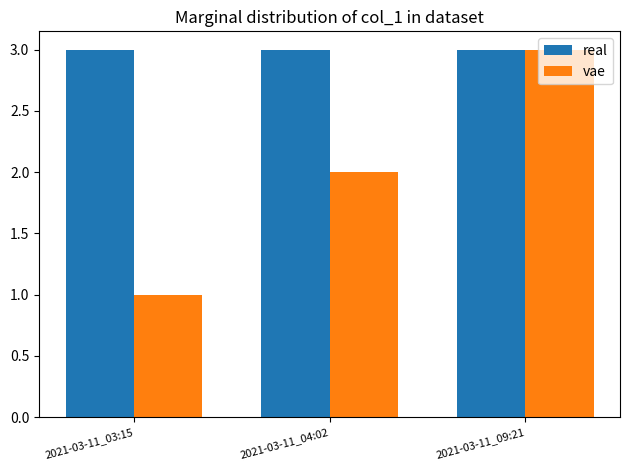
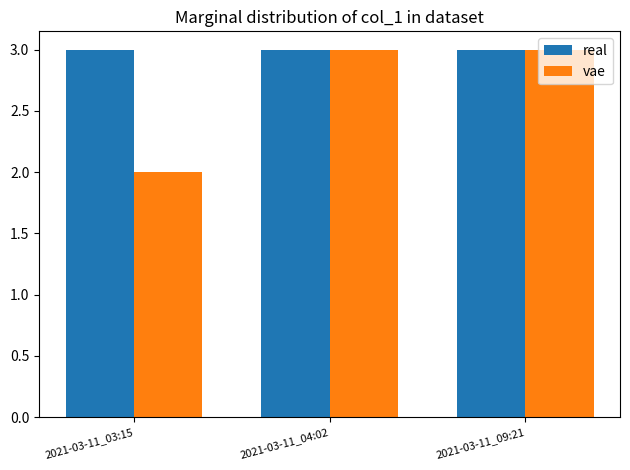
vae, 2021-03-11_03:15: 1 -> 2
vae, 2021-03-11_04:02: 2 -> 3
